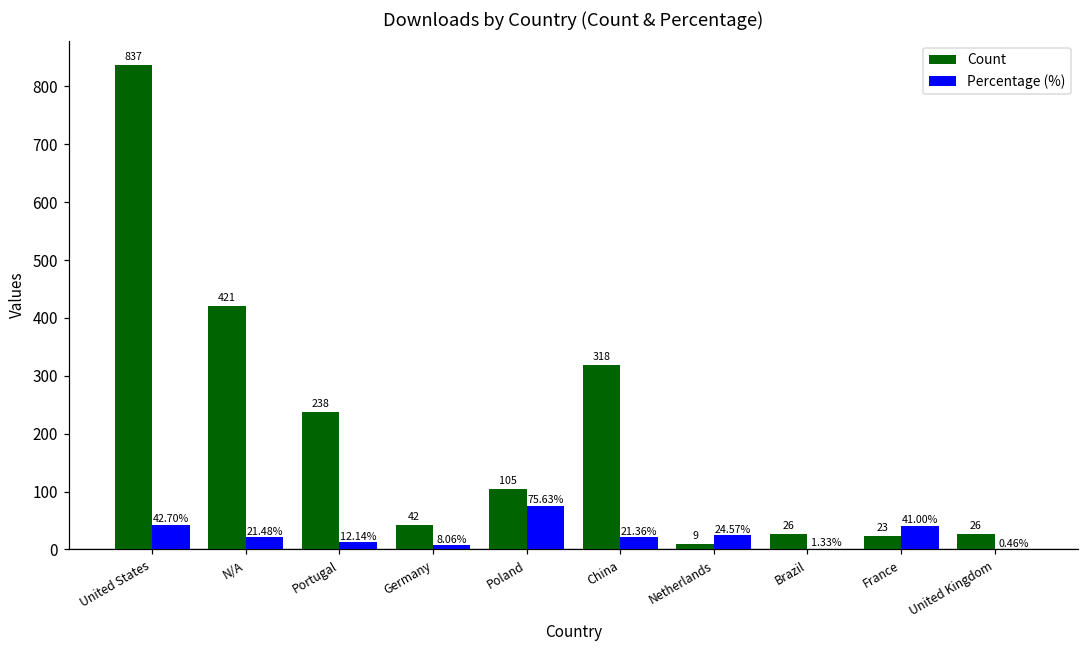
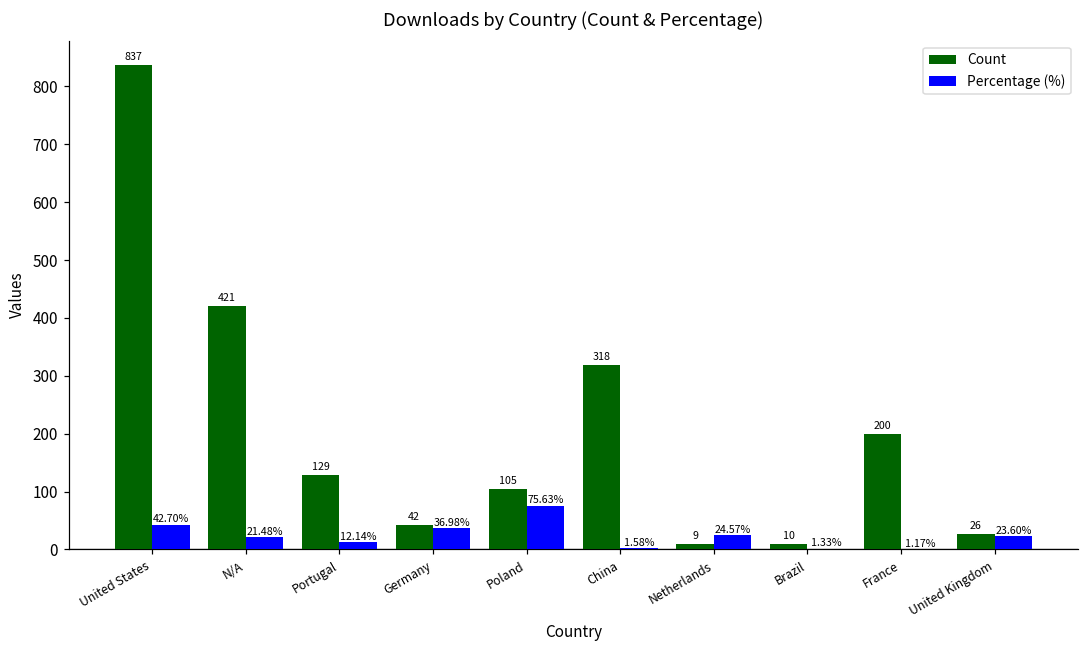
Count, Portugal: 238 -> 129
Percentage (%), Germany: 8.06% -> 36.98%
Percentage (%), China: 21.36% -> 1.58%
Count, Brazil: 26 -> 10
Count, France: 23 -> 200
Percentage (%), France: 41.00% -> 1.17%
Percentage (%), United Kingdom: 0.46% -> 23.60%
